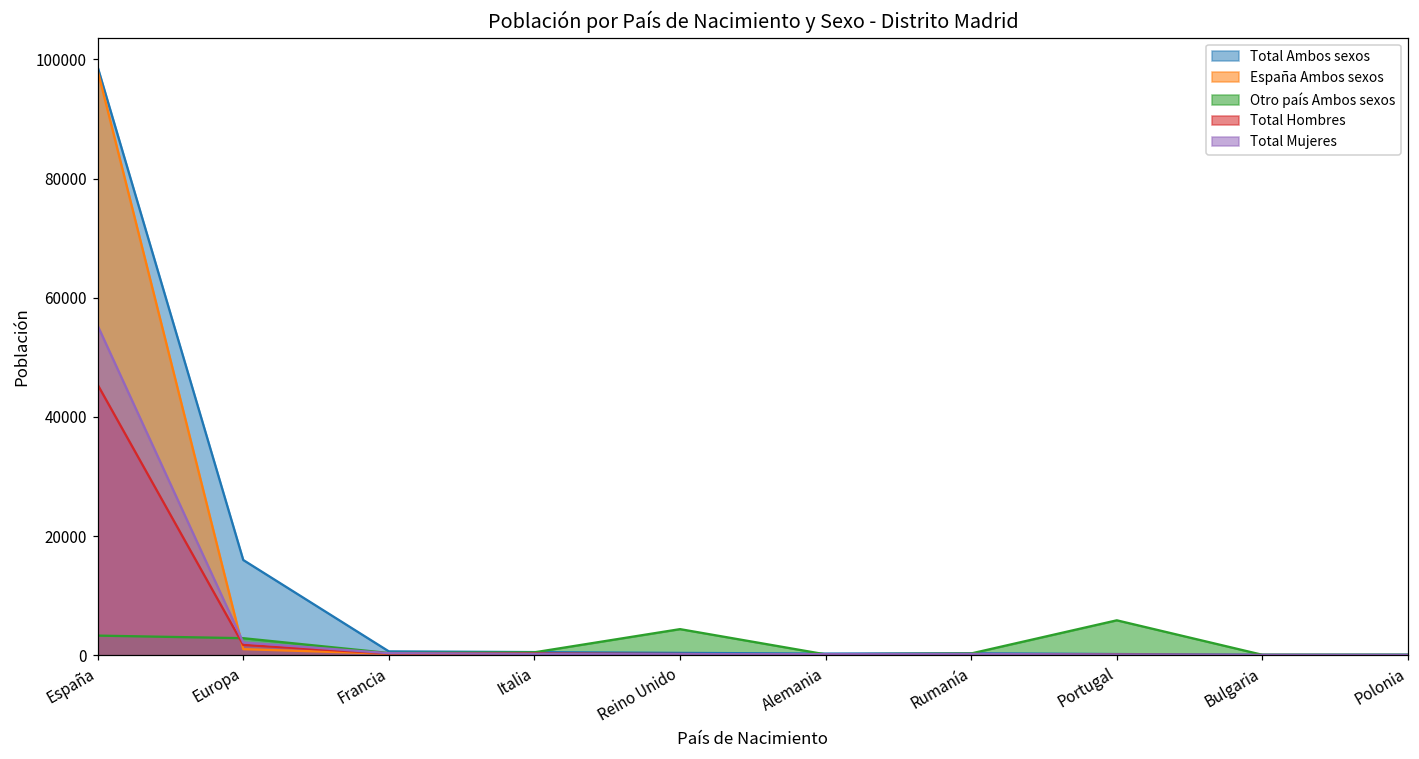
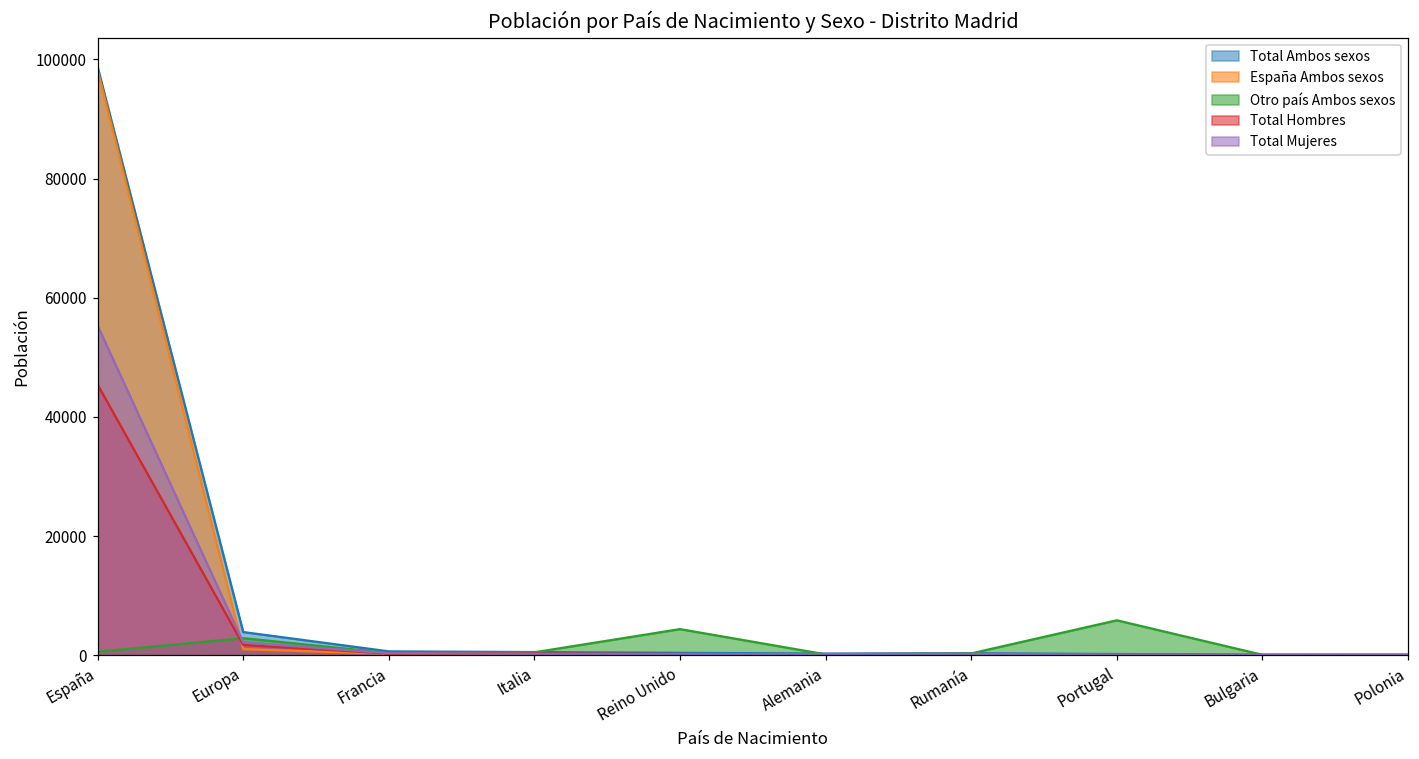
Otro país Ambos sexos, España: 3000 -> 1000
Total Ambos sexos, Europa: 16000 -> 4000
